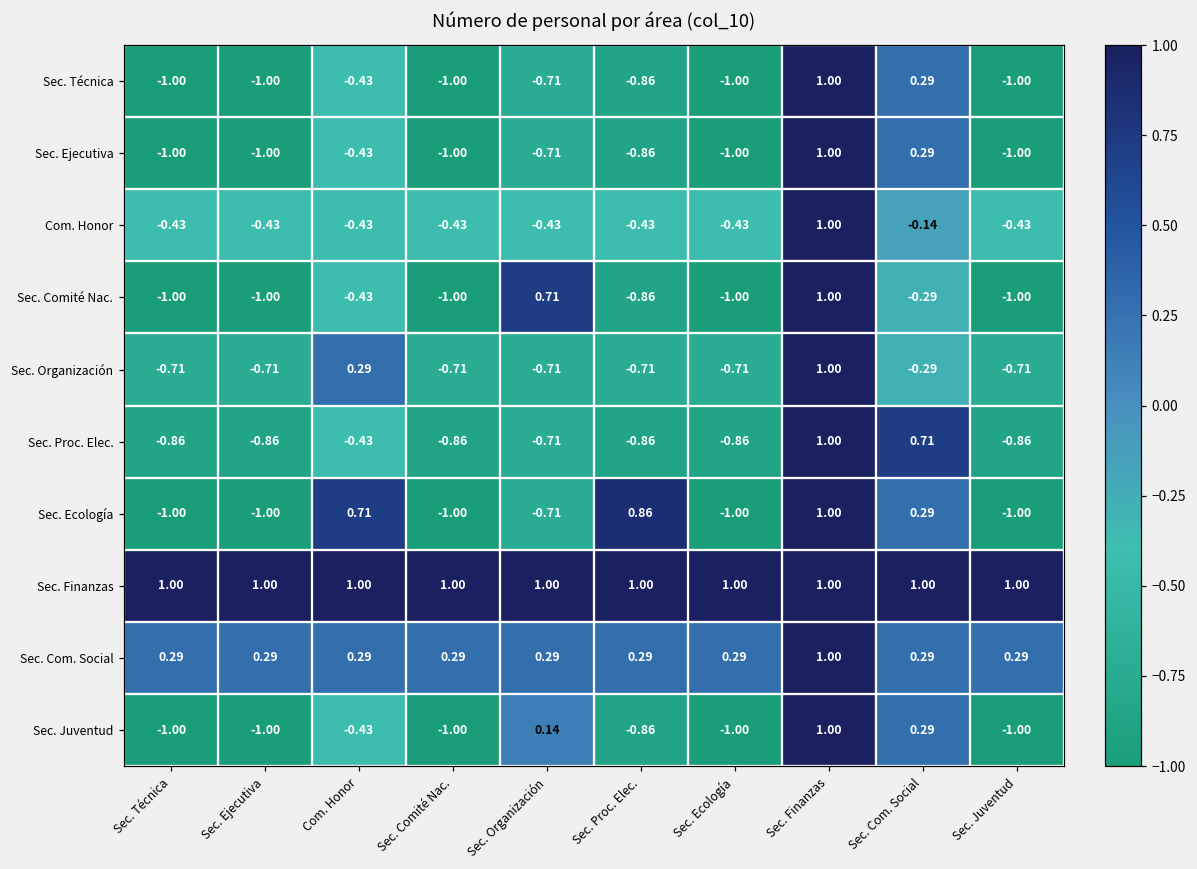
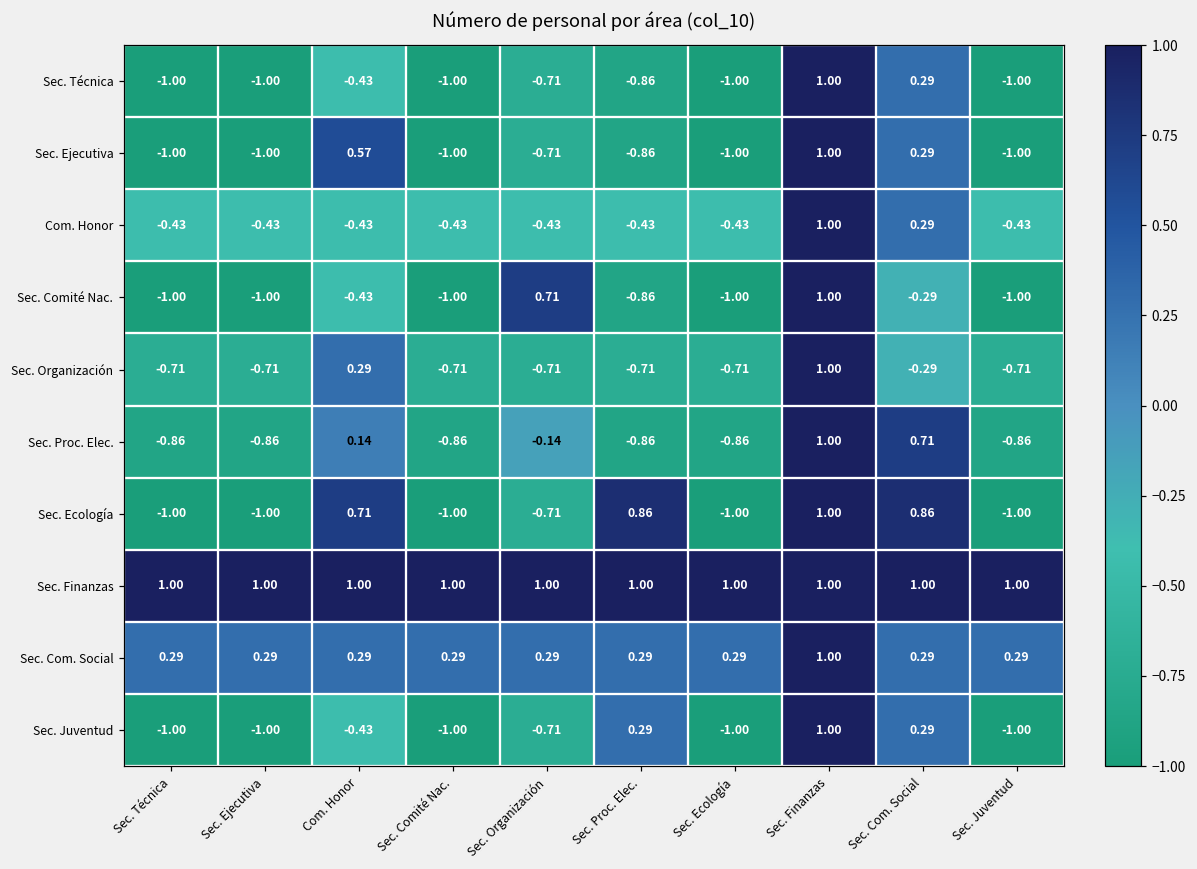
Sec. Ejecutiva, Com. Honor: -0.43 -> 0.57
Com. Honor, Sec. Com. Social: -0.14 -> 0.29
Sec. Proc. Elec., Com. Honor: -0.43 -> 0.14
Sec. Proc. Elec., Sec. Organización: -0.71 -> -0.14
Sec. Ecología, Sec. Com. Social: 0.29 -> 0.86
Sec. Juventud, Sec. Organización: 0.14 -> -0.71
Sec. Juventud, Sec. Proc. Elec.: -0.86 -> 0.29
